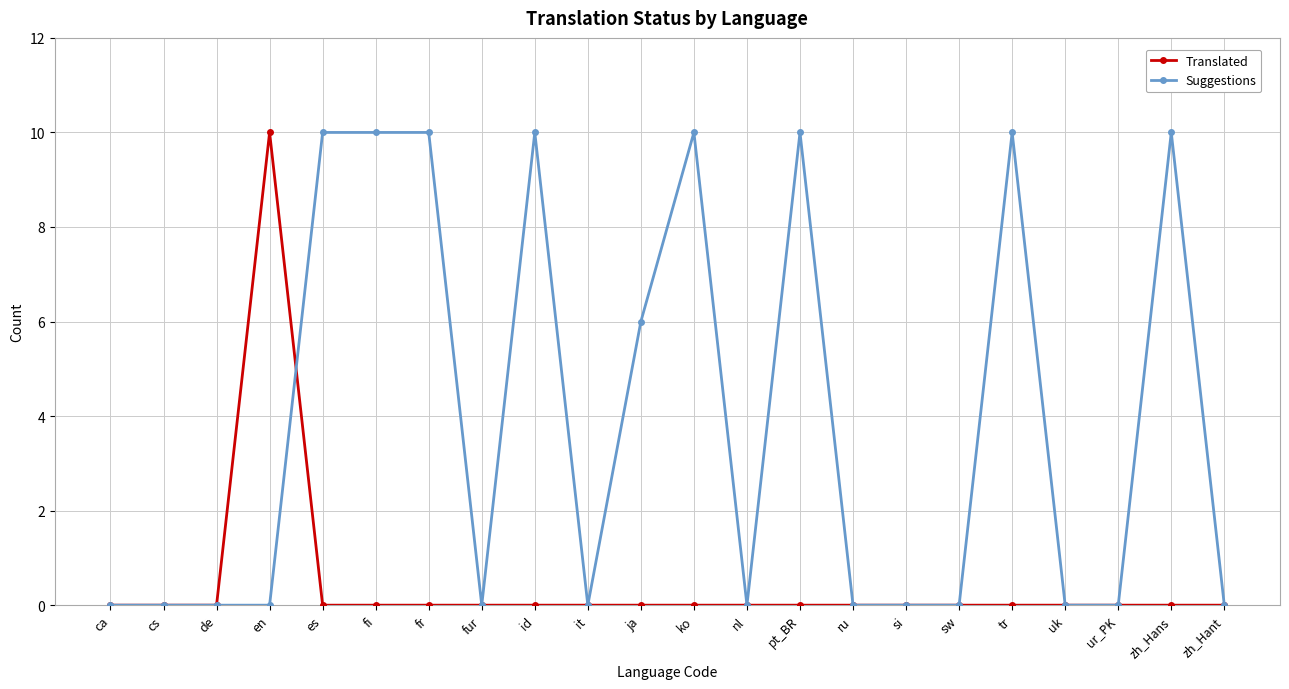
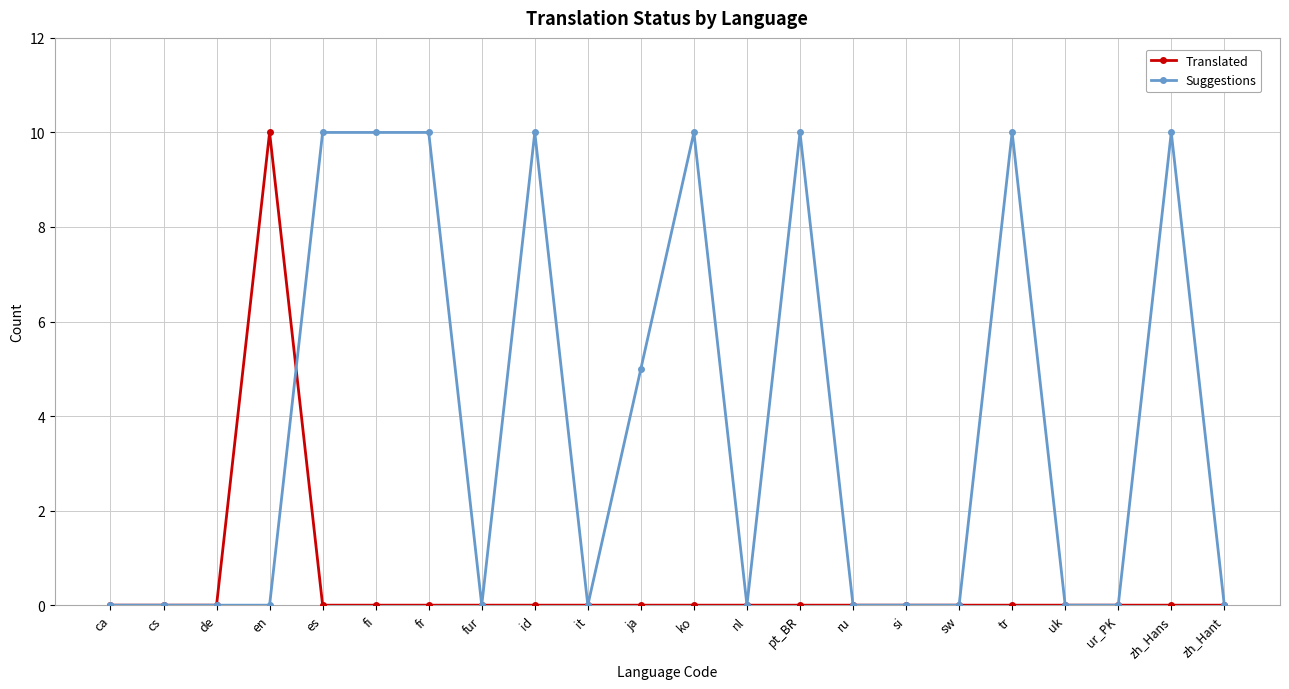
Suggestions, ja: 6 -> 5
